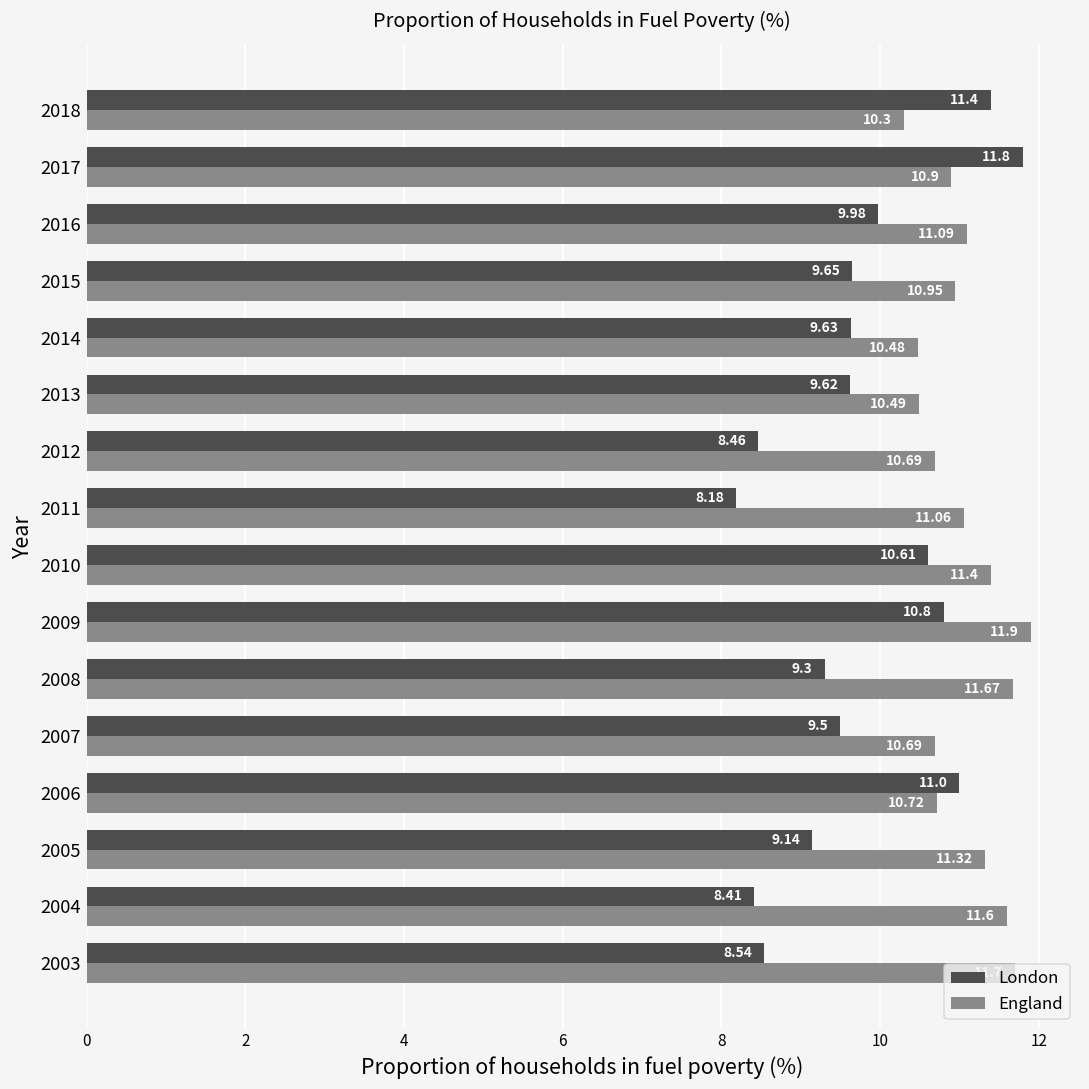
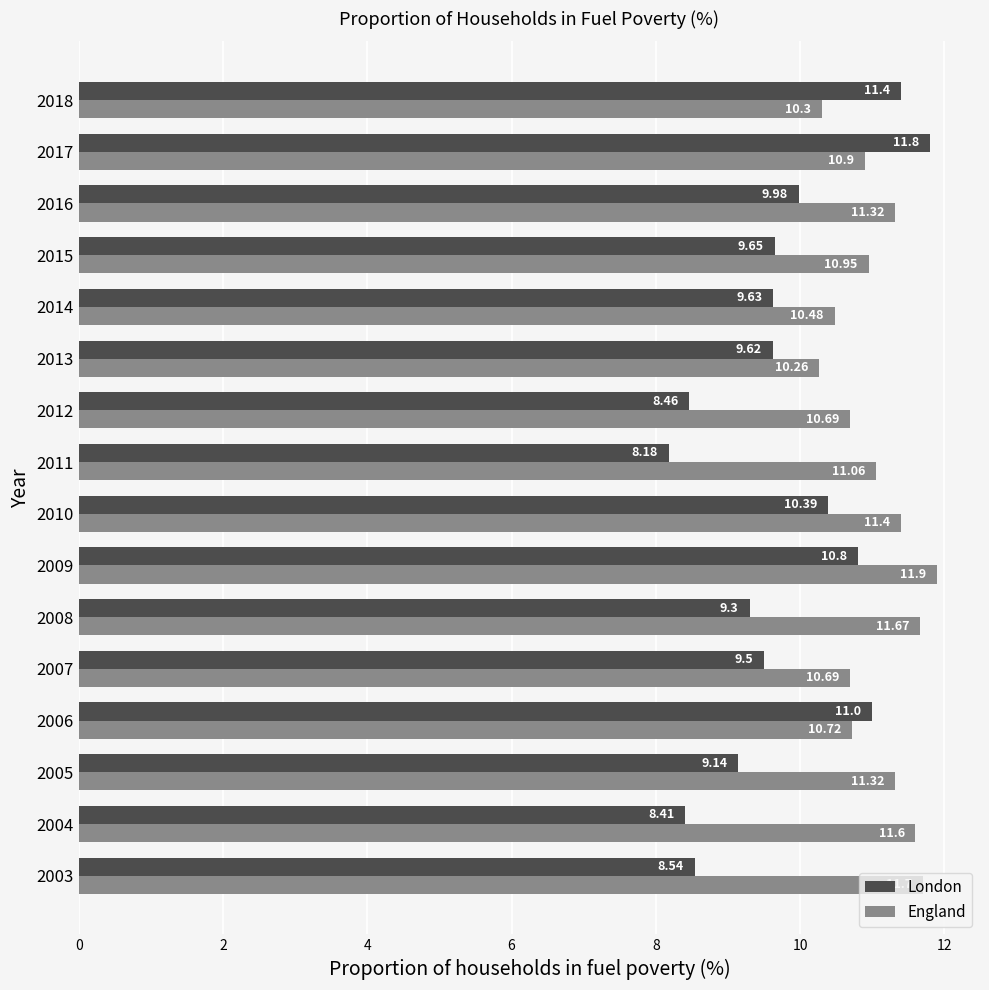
England, 2016: 11.09 -> 11.32
England, 2013: 10.49 -> 10.26
London, 2010: 10.61 -> 10.39
